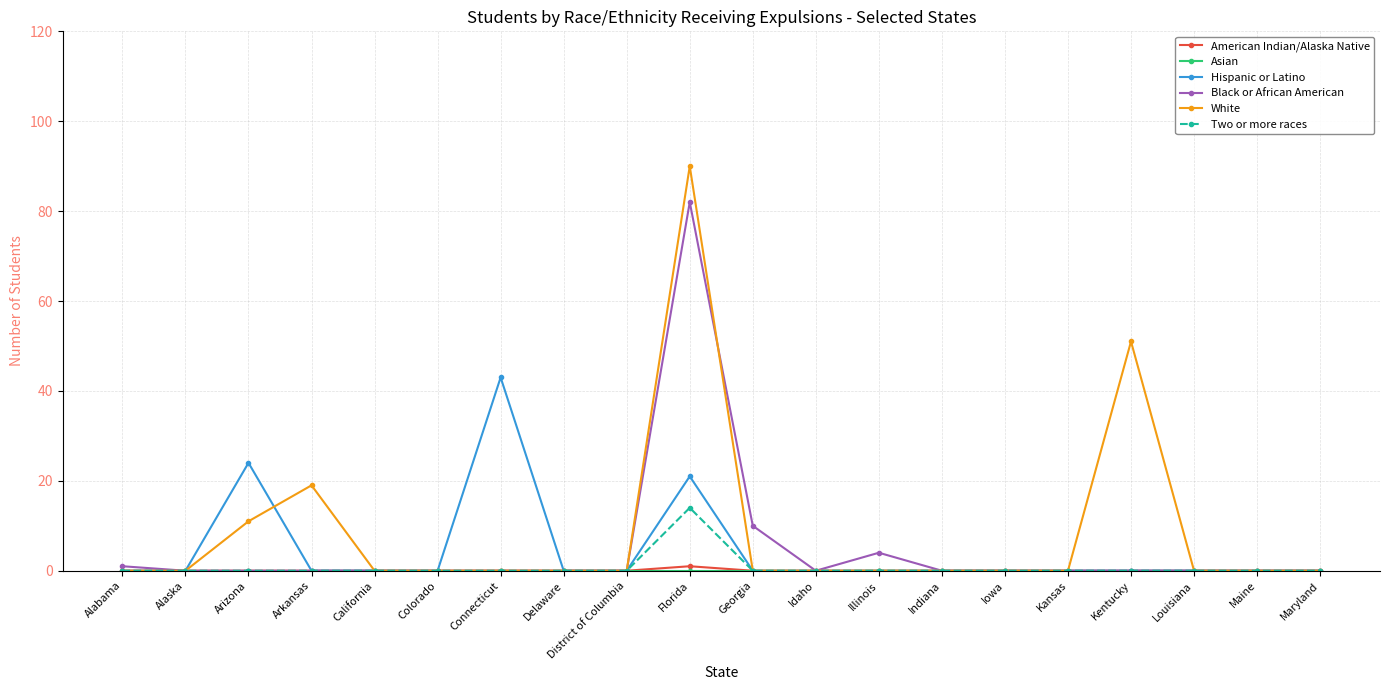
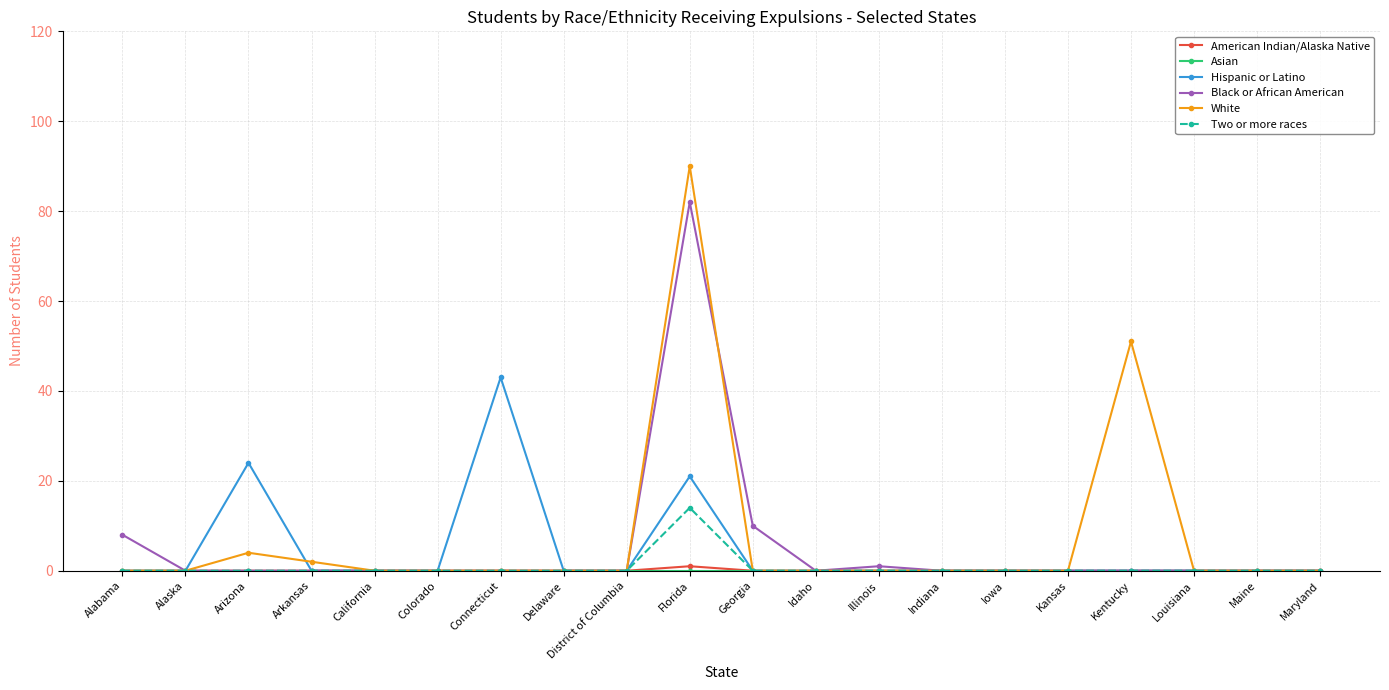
Black or African American, Alabama: 1 -> 8
White, Arizona: 11 -> 4
White, Arkansas: 19 -> 2
Black or African American, Illinois: 4 -> 1
